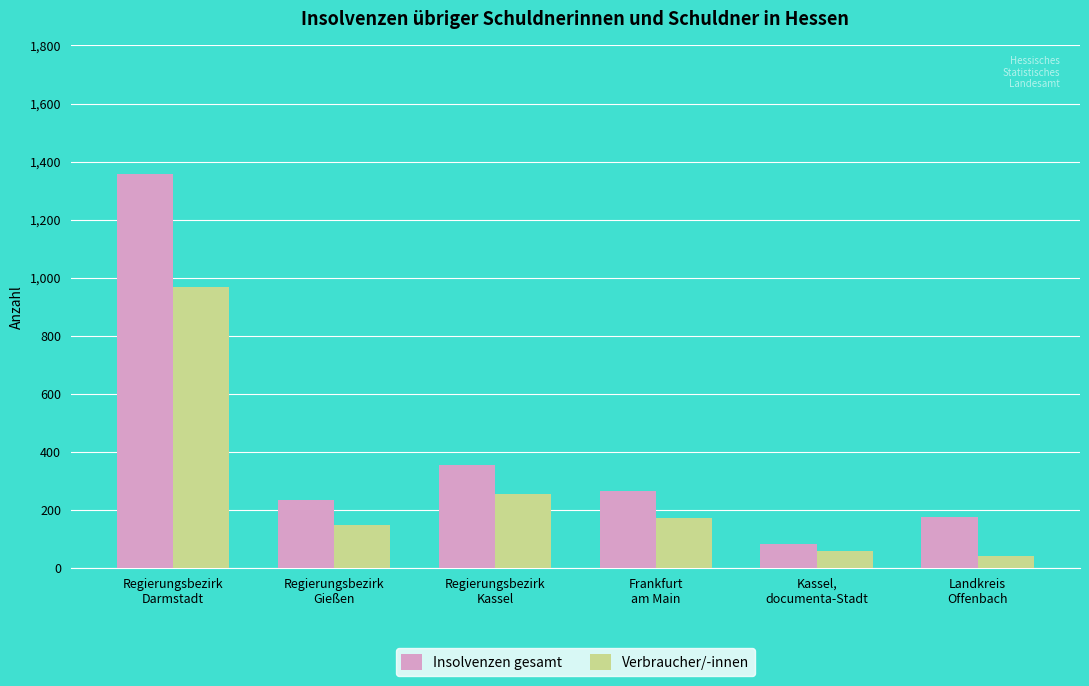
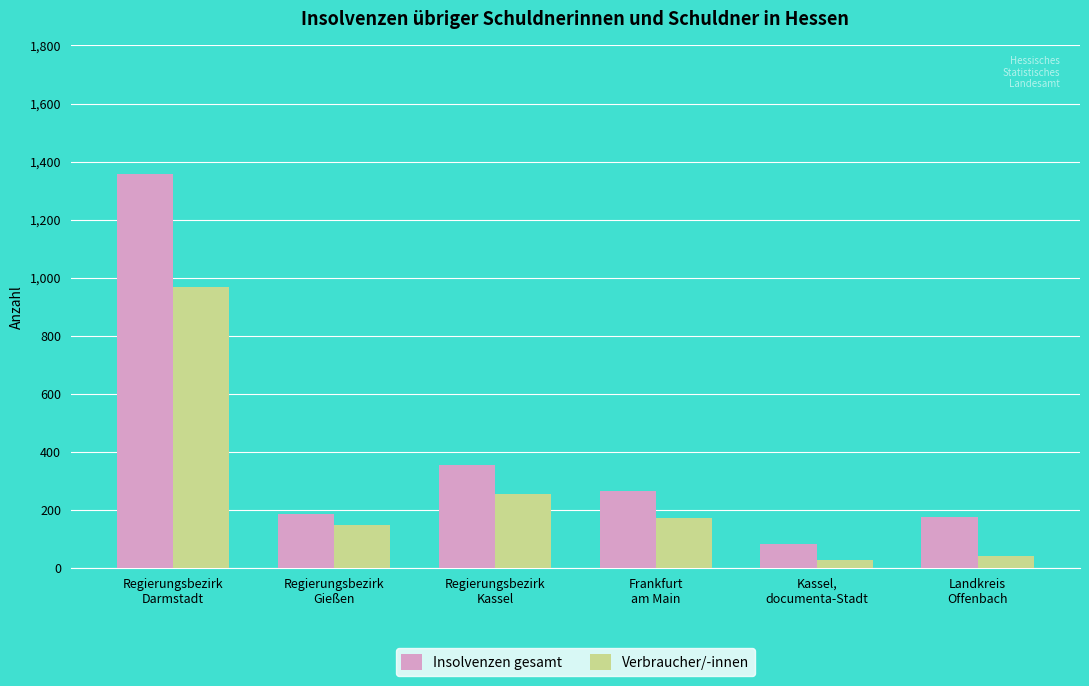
Insolvenzen gesamt, Regierungsbezirk Gießen: 230 -> 190
Verbraucher/-innen, Kassel, documenta-Stadt: 60 -> 30
